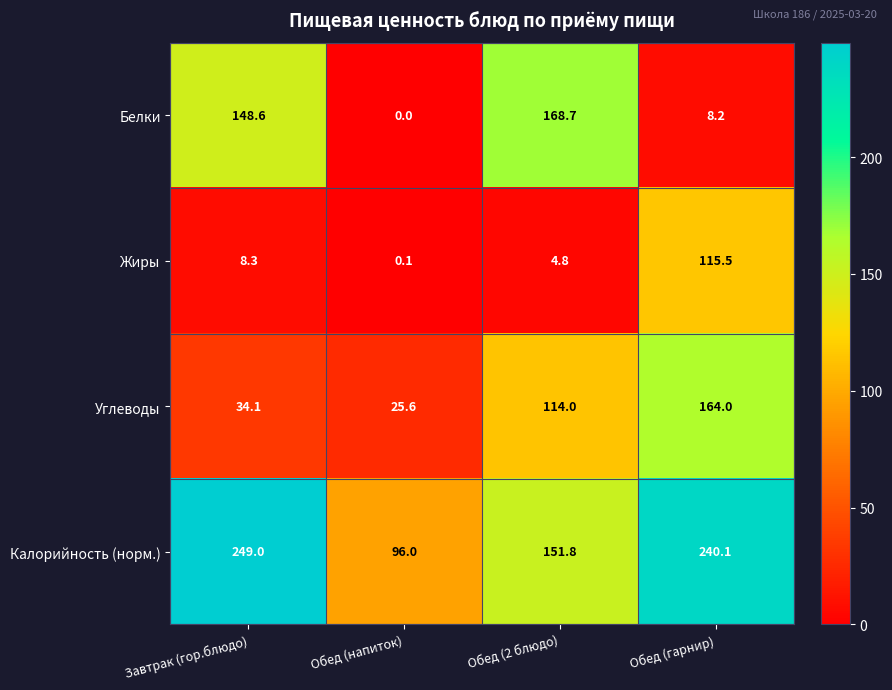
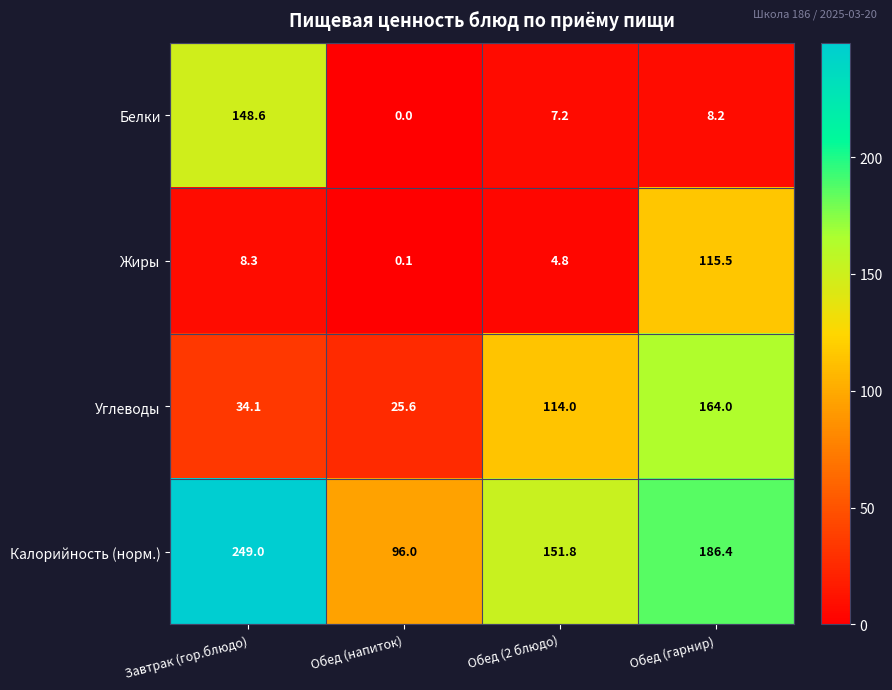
Белки, Обед (2 блюдо): 168.7 -> 7.2
Калорийность (норм.), Обед (гарнир): 240.1 -> 186.4
